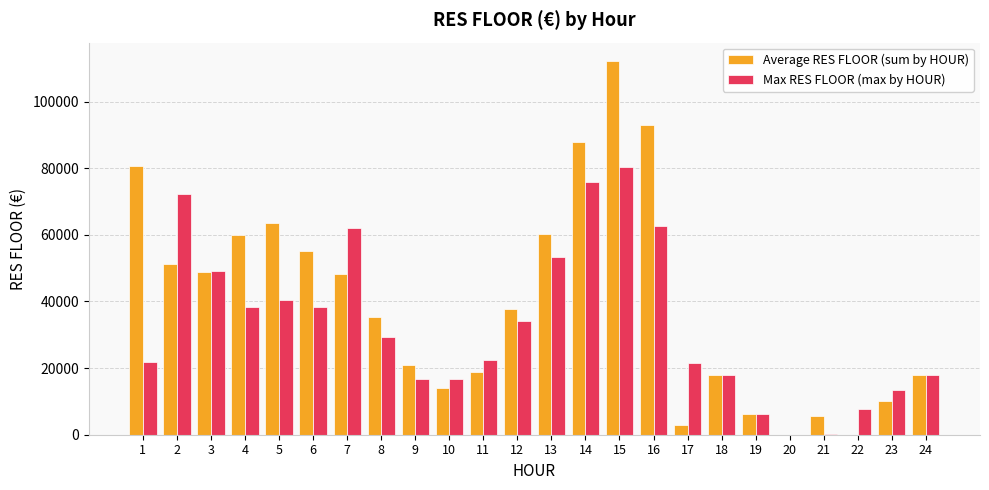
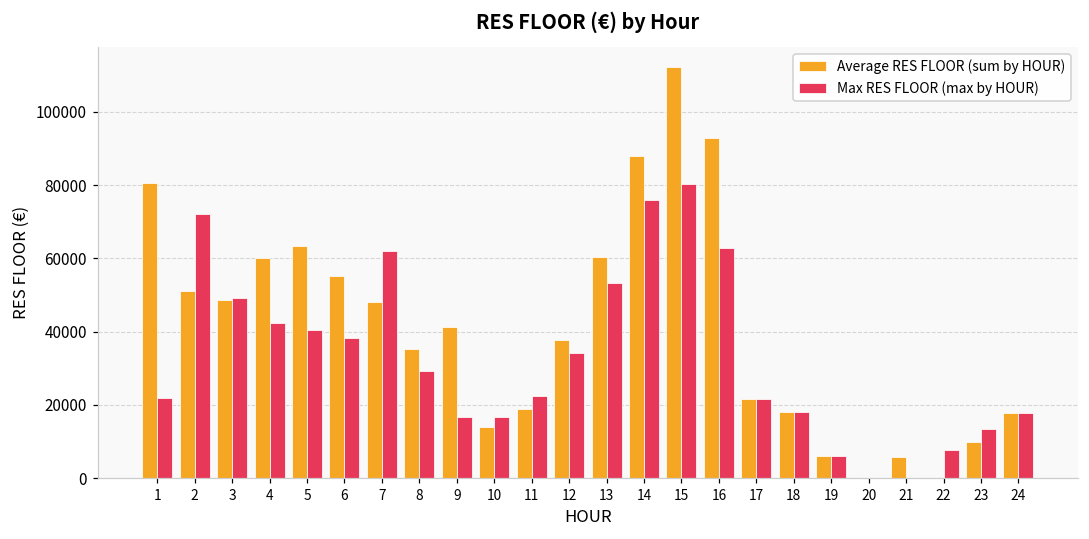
Max RES FLOOR (max by HOUR), 4: 38000 -> 42000
Average RES FLOOR (sum by HOUR), 9: 21000 -> 41000
Average RES FLOOR (sum by HOUR), 17: 3000 -> 21000
